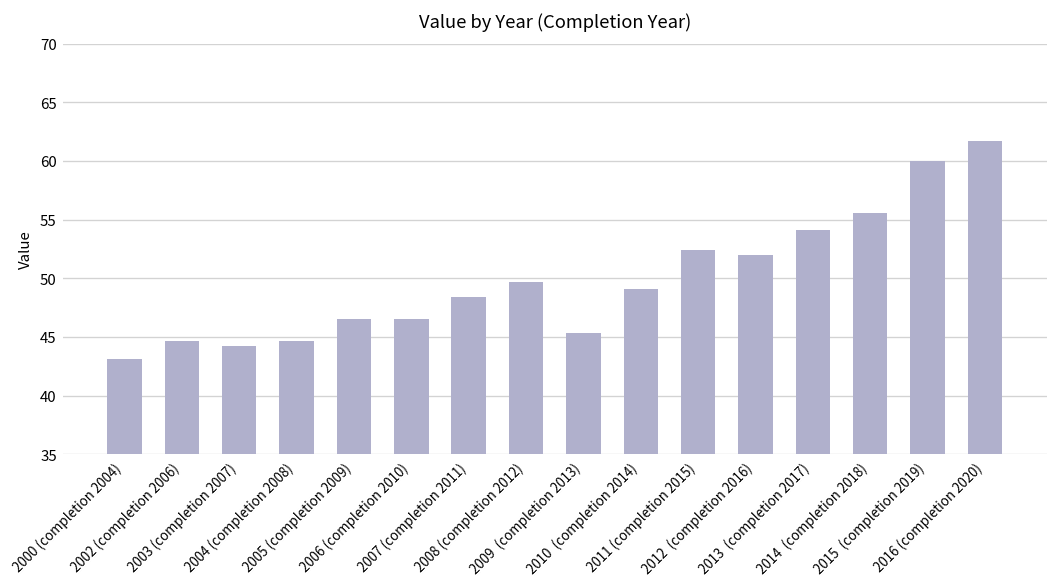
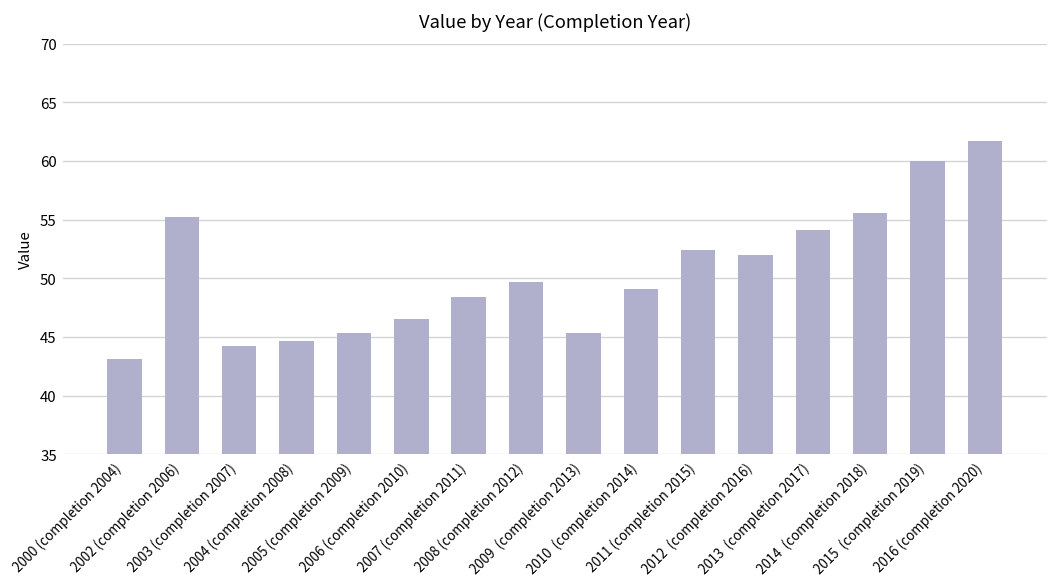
2002 (completion 2006): 45 -> 55
2005 (completion 2009): 47 -> 45
